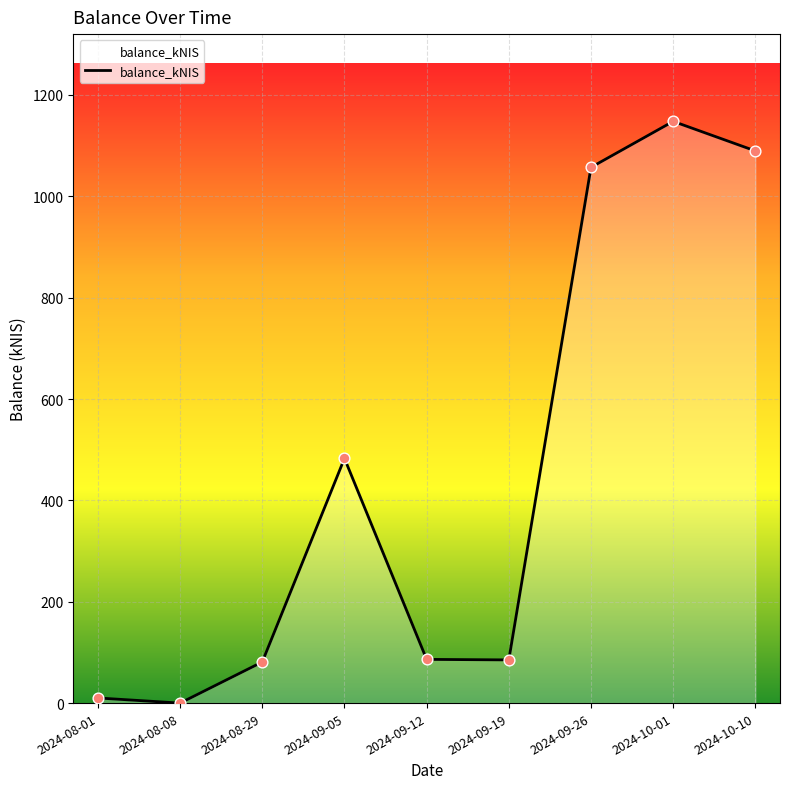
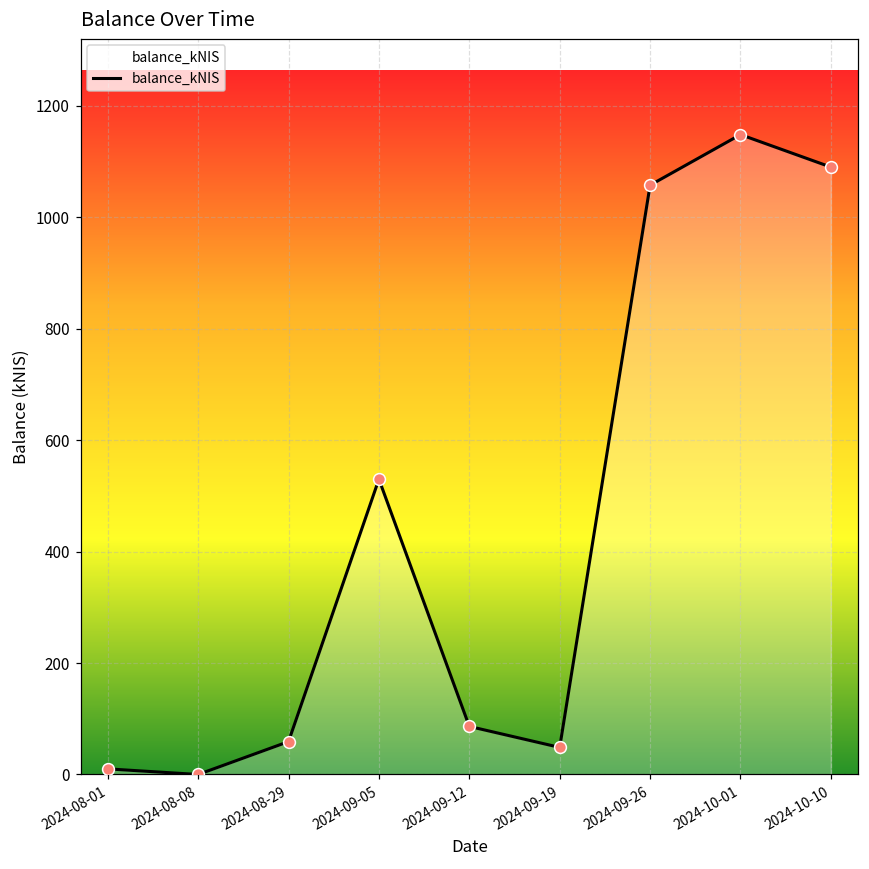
2024-08-29: 80 -> 60
2024-09-05: 480 -> 530
2024-09-19: 90 -> 50
